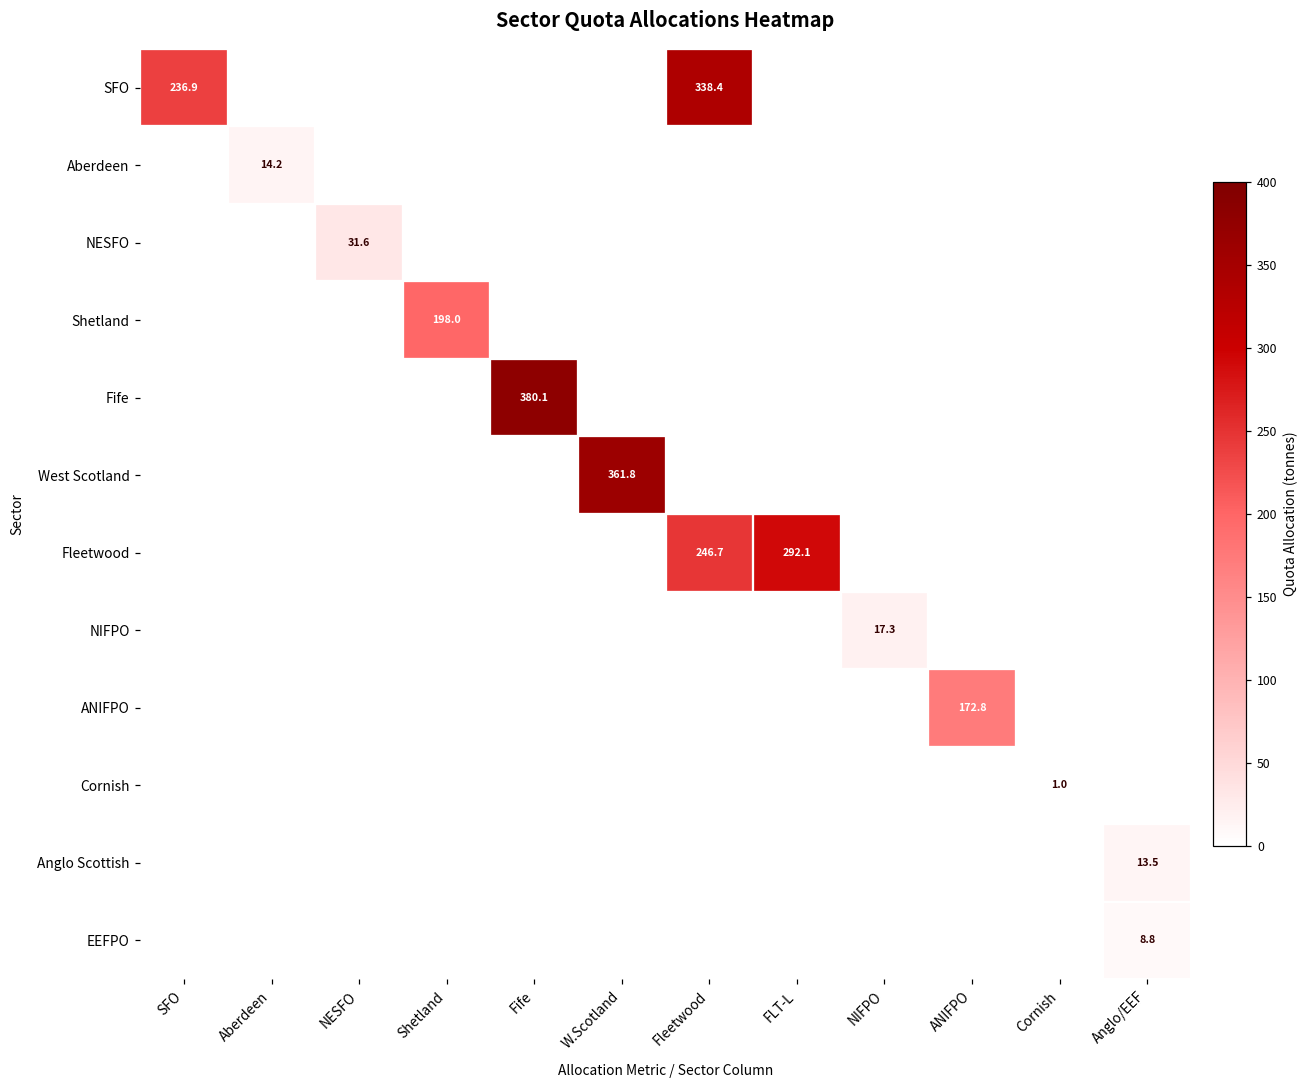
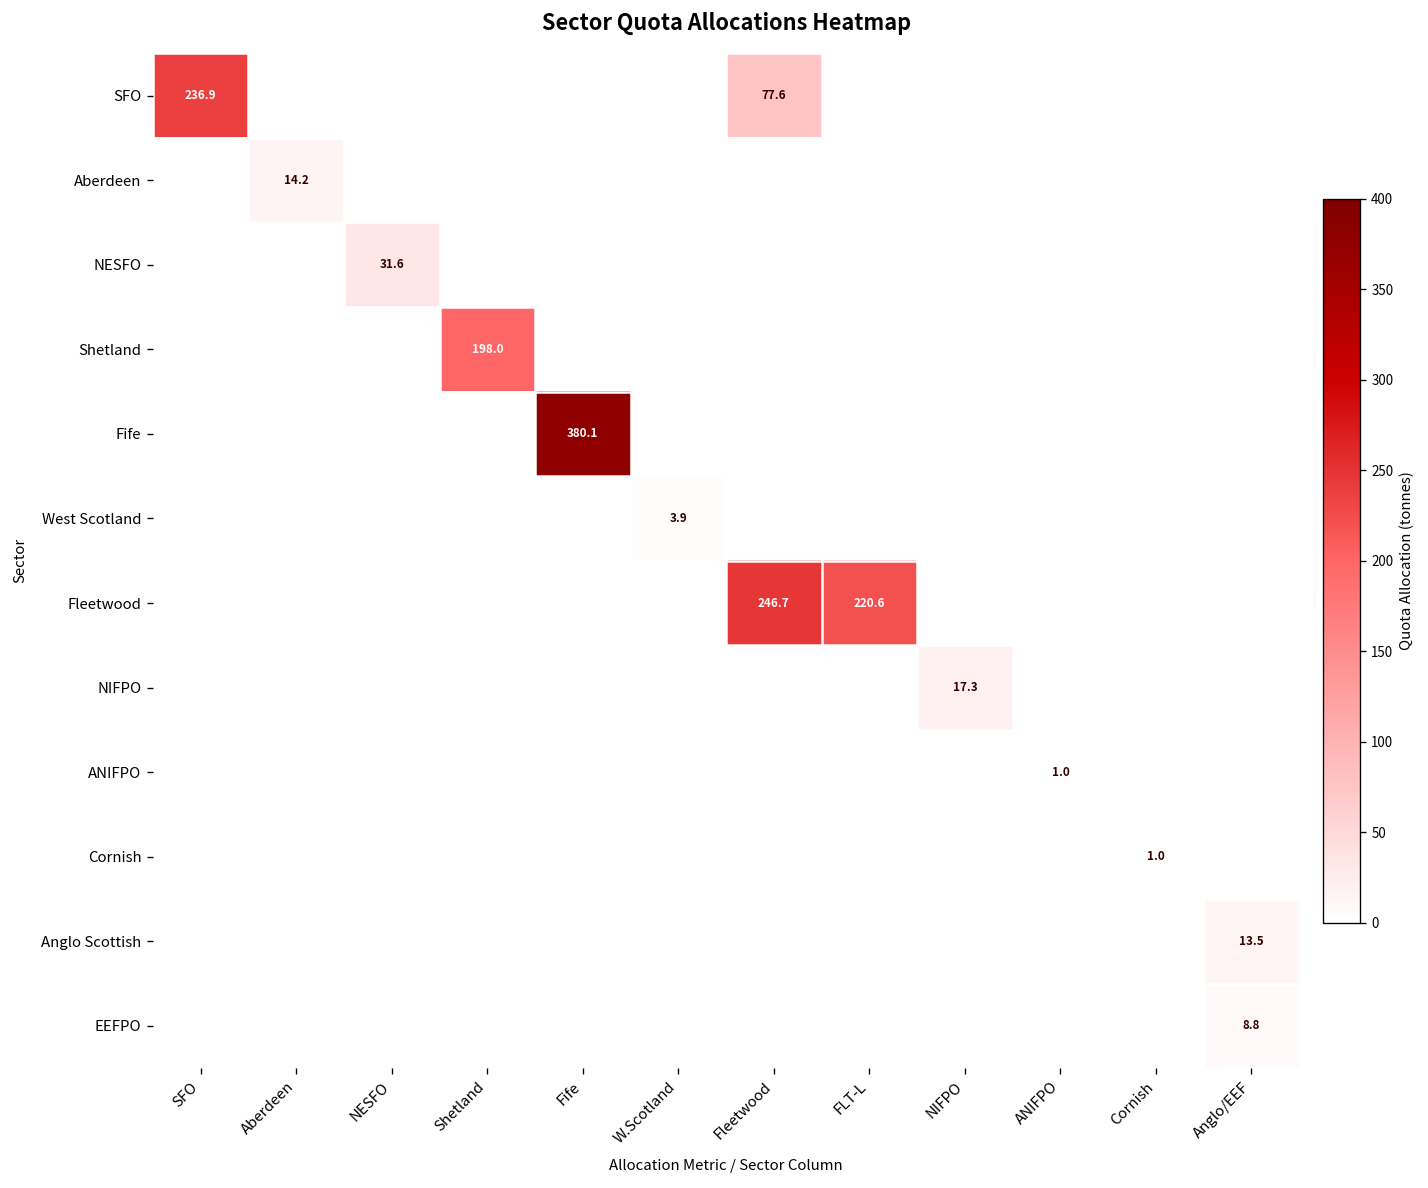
SFO, Fleetwood: 338.4 -> 77.6
West Scotland, W.Scotland: 361.8 -> 3.9
Fleetwood, FLT-L: 292.1 -> 220.6
ANIFPO, ANIFPO: 172.8 -> 1.0
